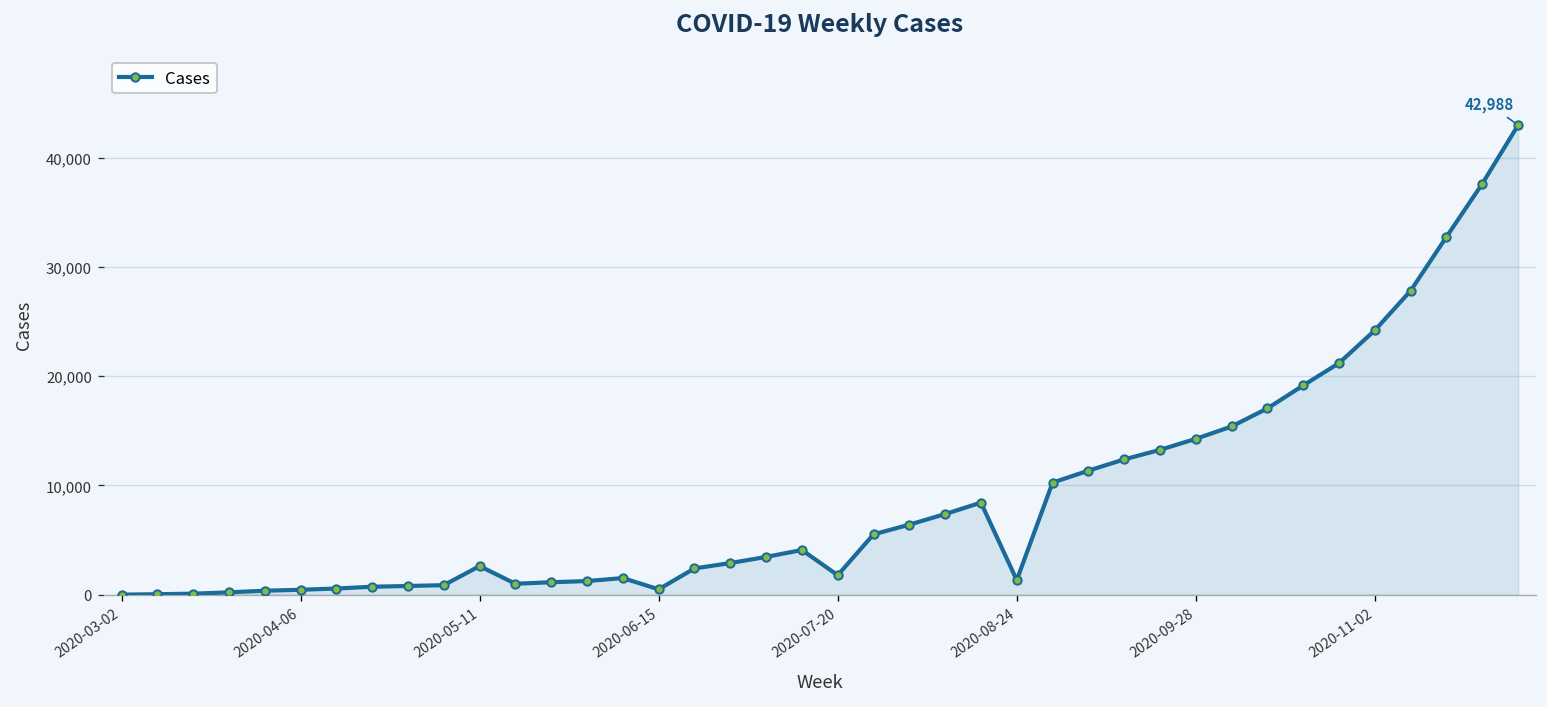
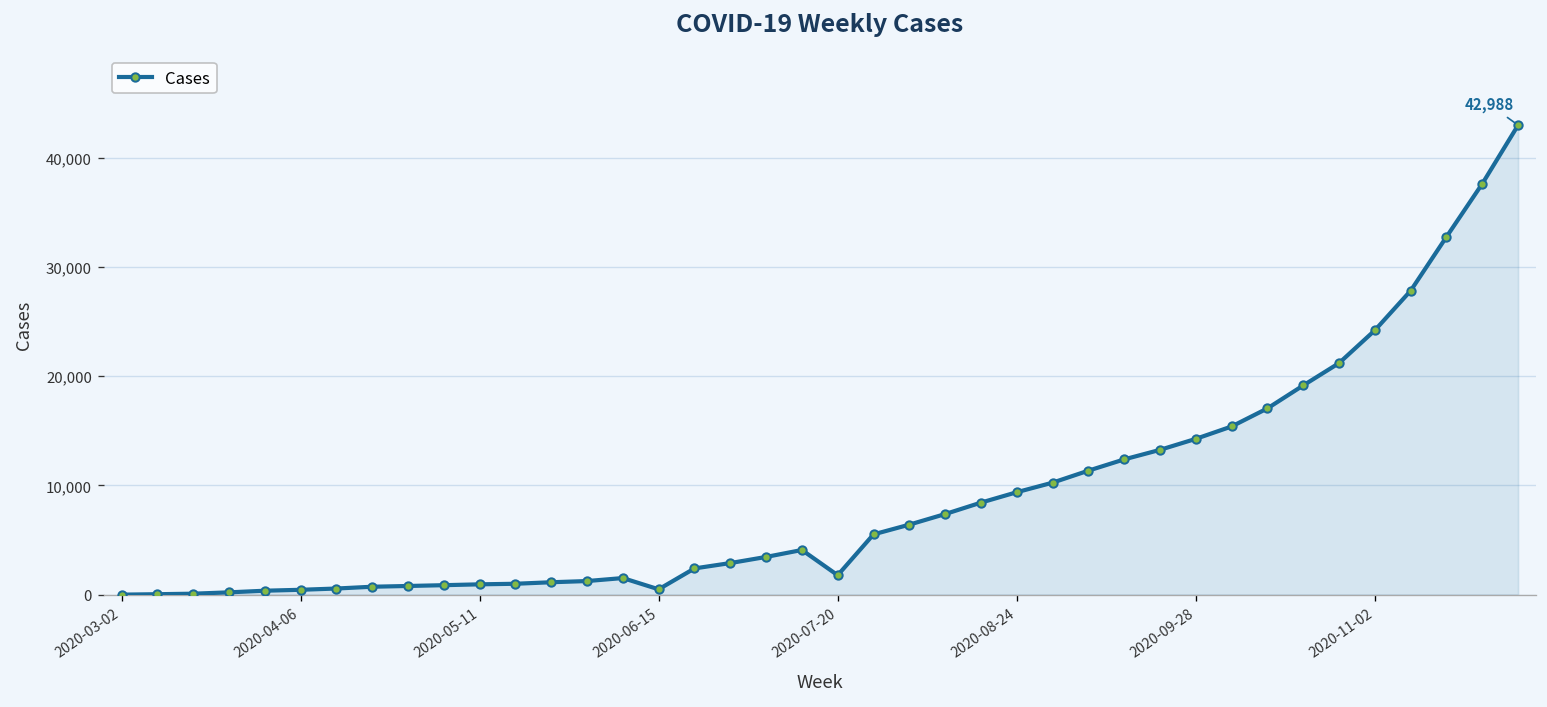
2020-05-11: 3,000 -> 1,000
2020-08-24: 1,000 -> 9,000
